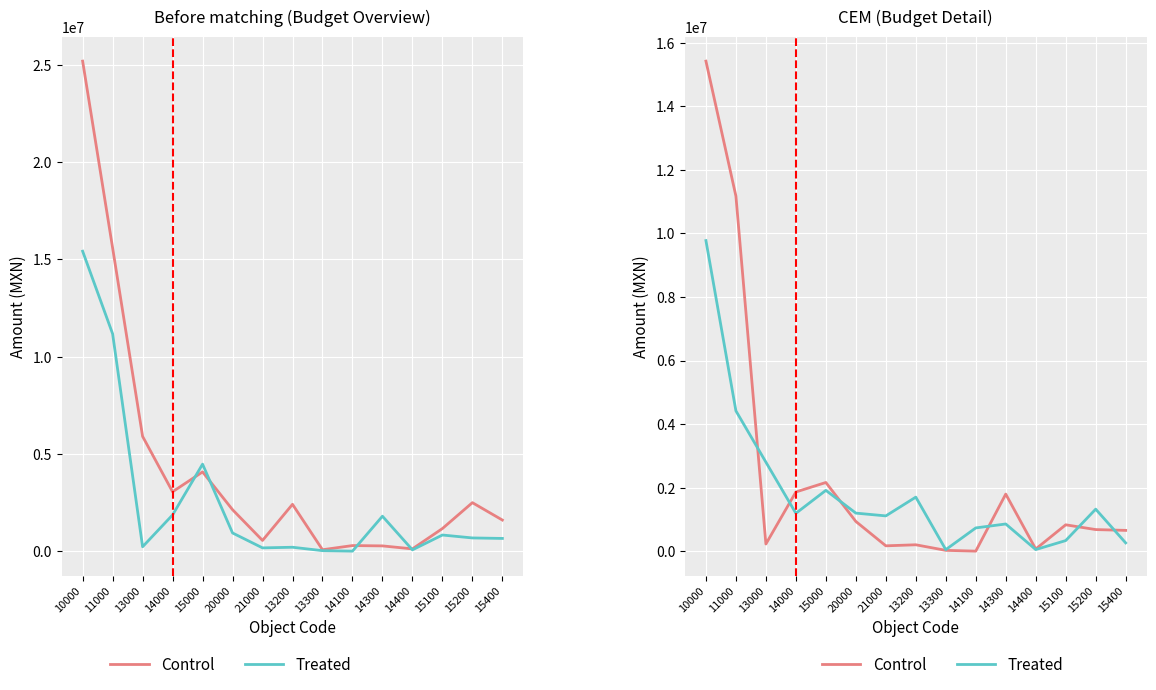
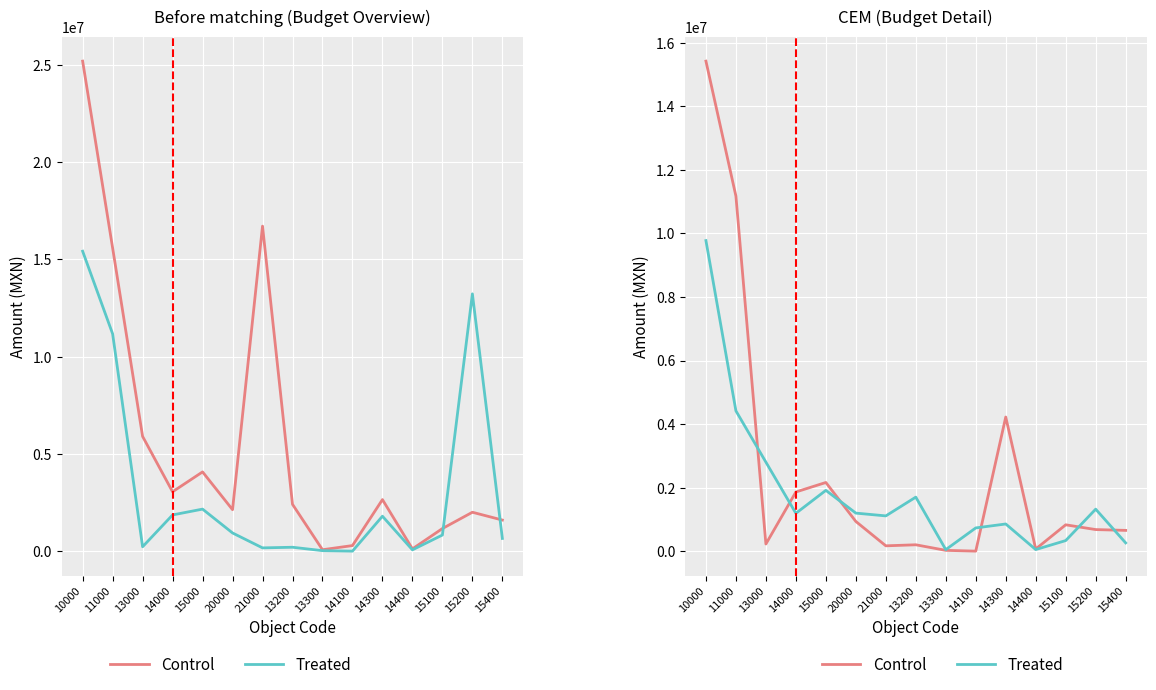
Before matching (Budget Overview), Treated, 15000: 4500000 -> 2200000
Before matching (Budget Overview), Control, 21000: 600000 -> 16700000
Before matching (Budget Overview), Control, 14300: 300000 -> 2700000
Before matching (Budget Overview), Control, 15200: 2500000 -> 2000000
Before matching (Budget Overview), Treated, 15200: 700000 -> 13200000
CEM (Budget Detail), Control, 14300: 1800000 -> 4200000
